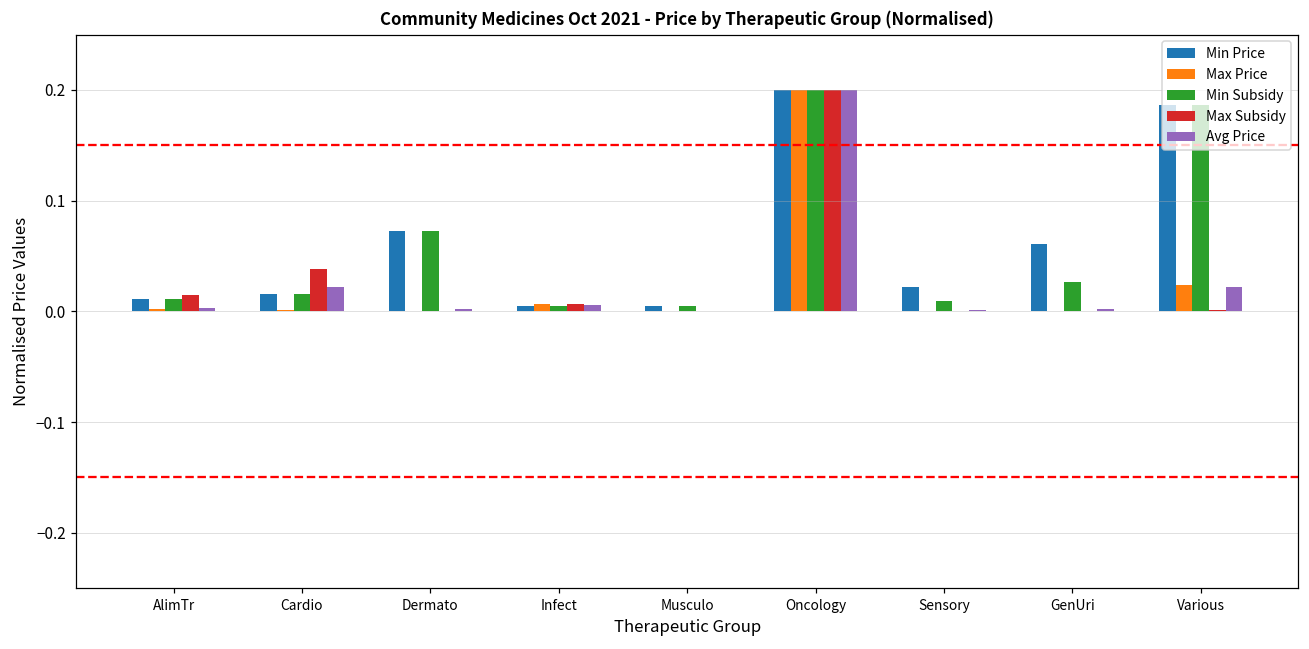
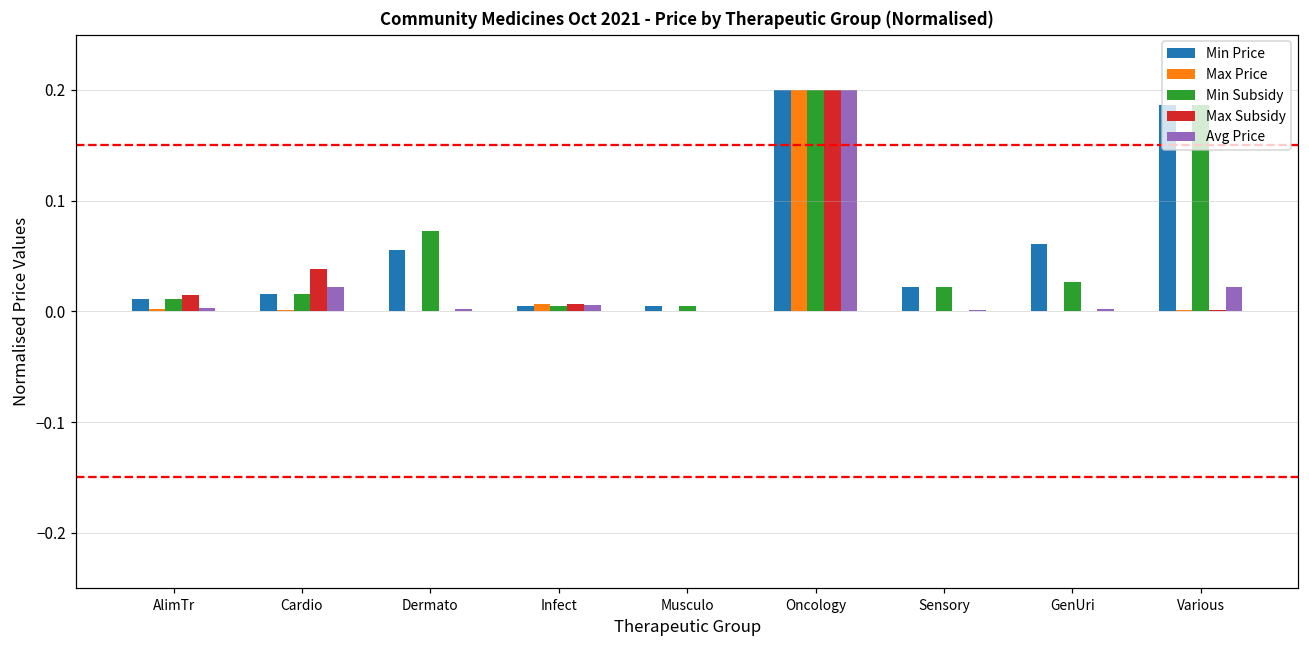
Min Price, Dermato: 0.073 -> 0.055
Min Subsidy, Sensory: 0.009 -> 0.022
Max Price, Various: 0.024 -> 0.001
